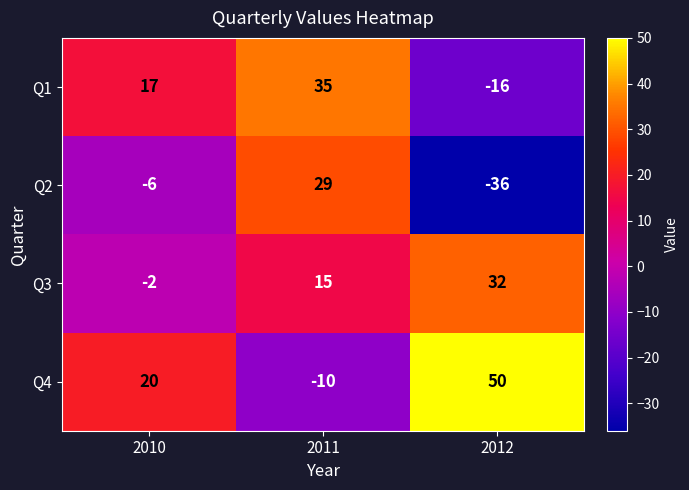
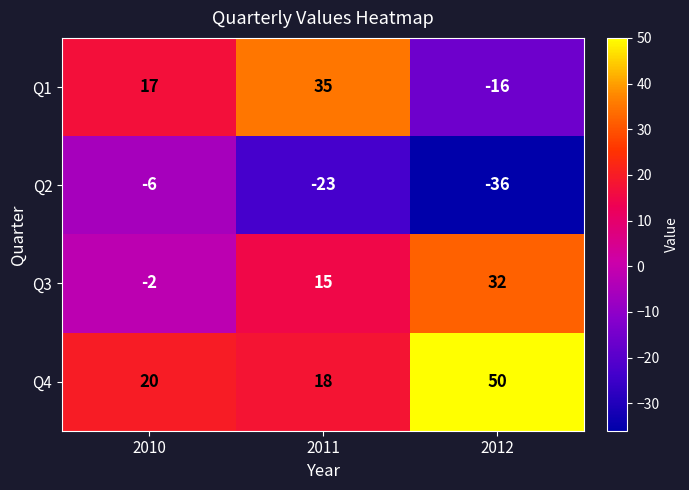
Q2, 2011: 29 -> -23
Q4, 2011: -10 -> 18
